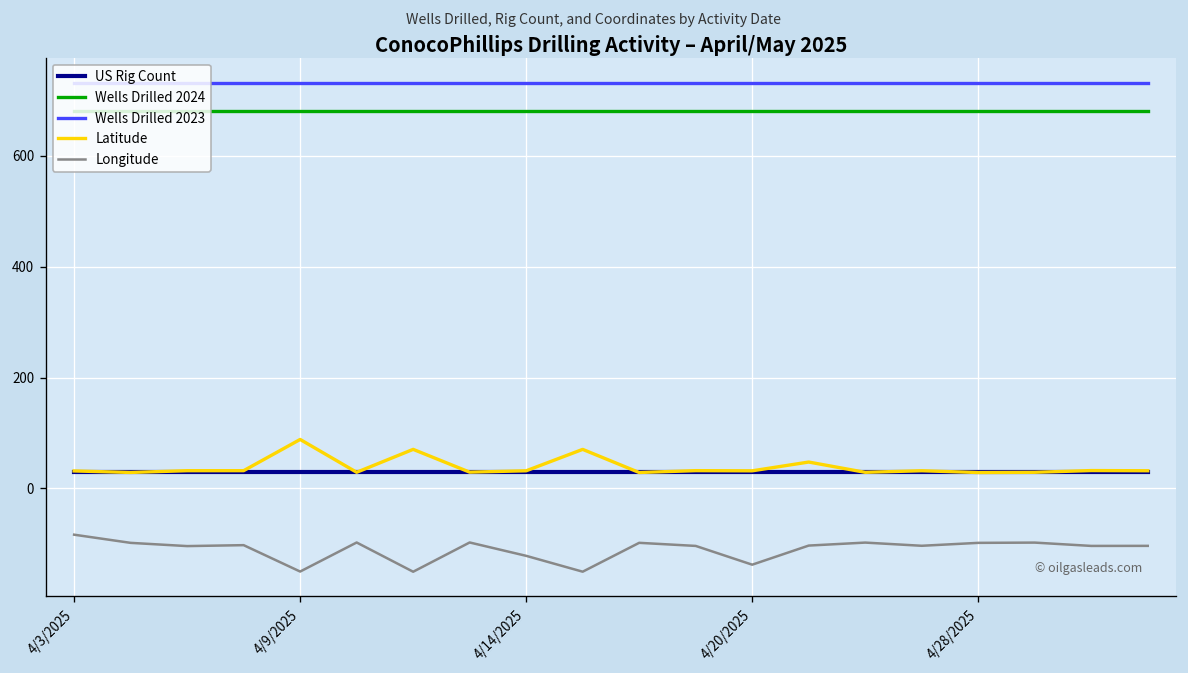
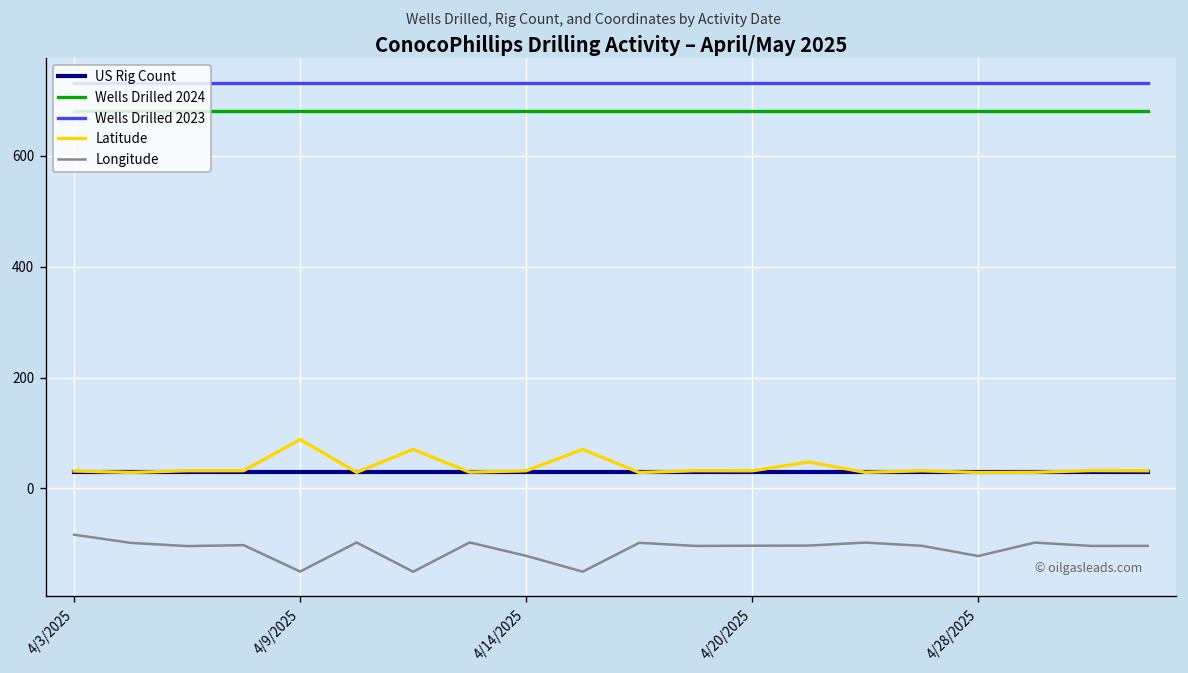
Longitude, 4/20/2025: -140 -> -100
Longitude, 4/28/2025: -100 -> -120
